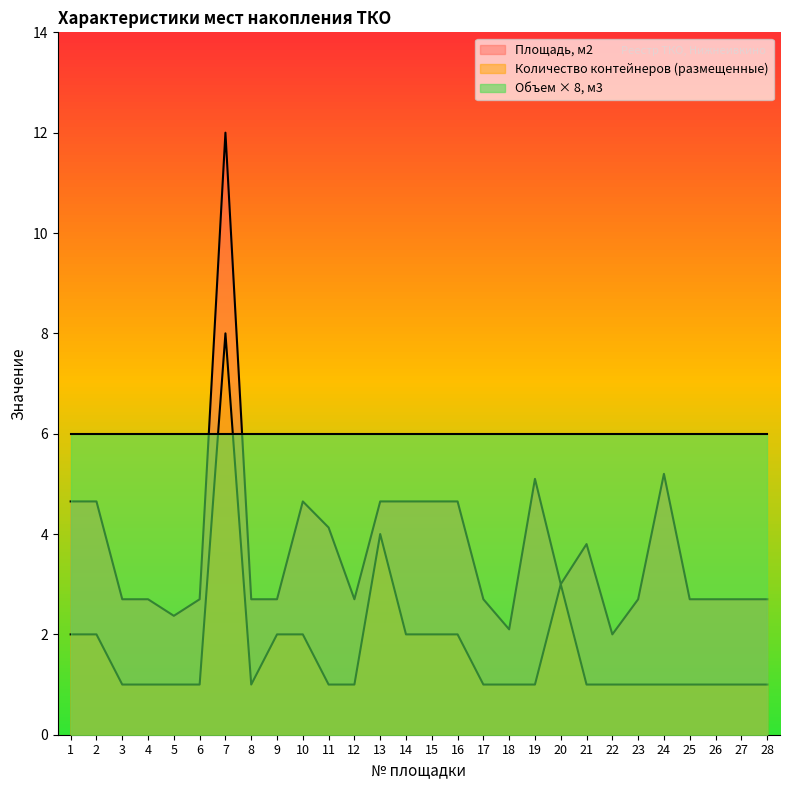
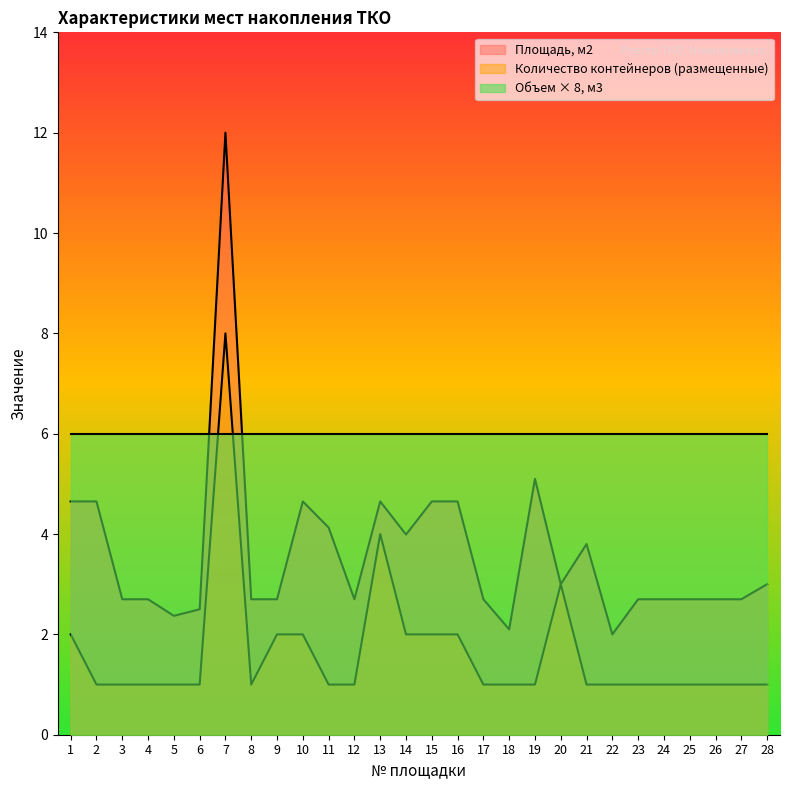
Количество контейнеров (размещенные), 2: 2 -> 1
Площадь, м2, 6: 2.7 -> 2.5
Площадь, м2, 14: 4.7 -> 4.0
Площадь, м2, 24: 5.2 -> 2.7
Площадь, м2, 28: 2.7 -> 3.0
